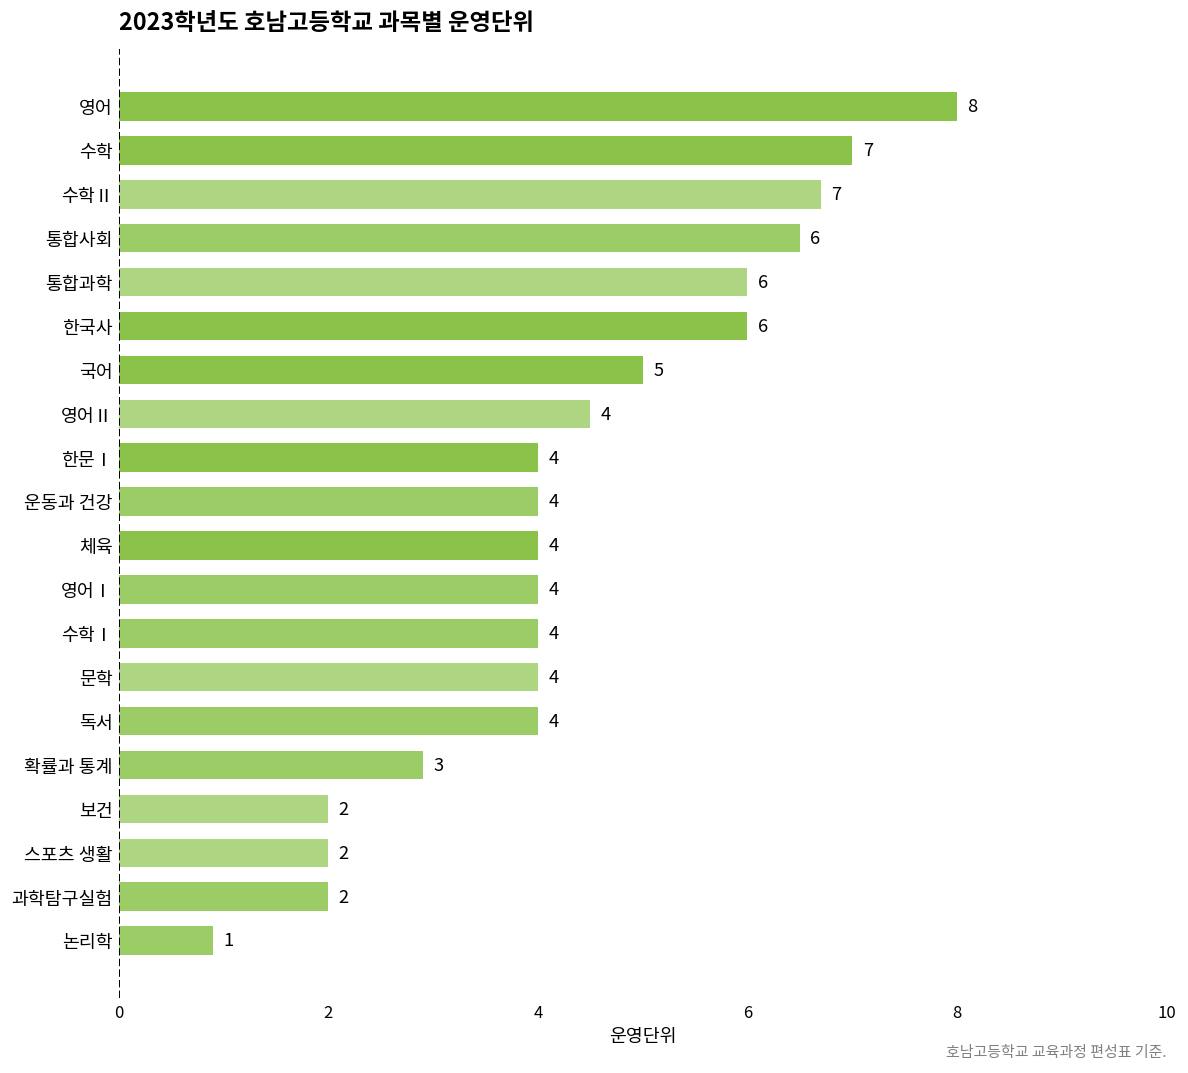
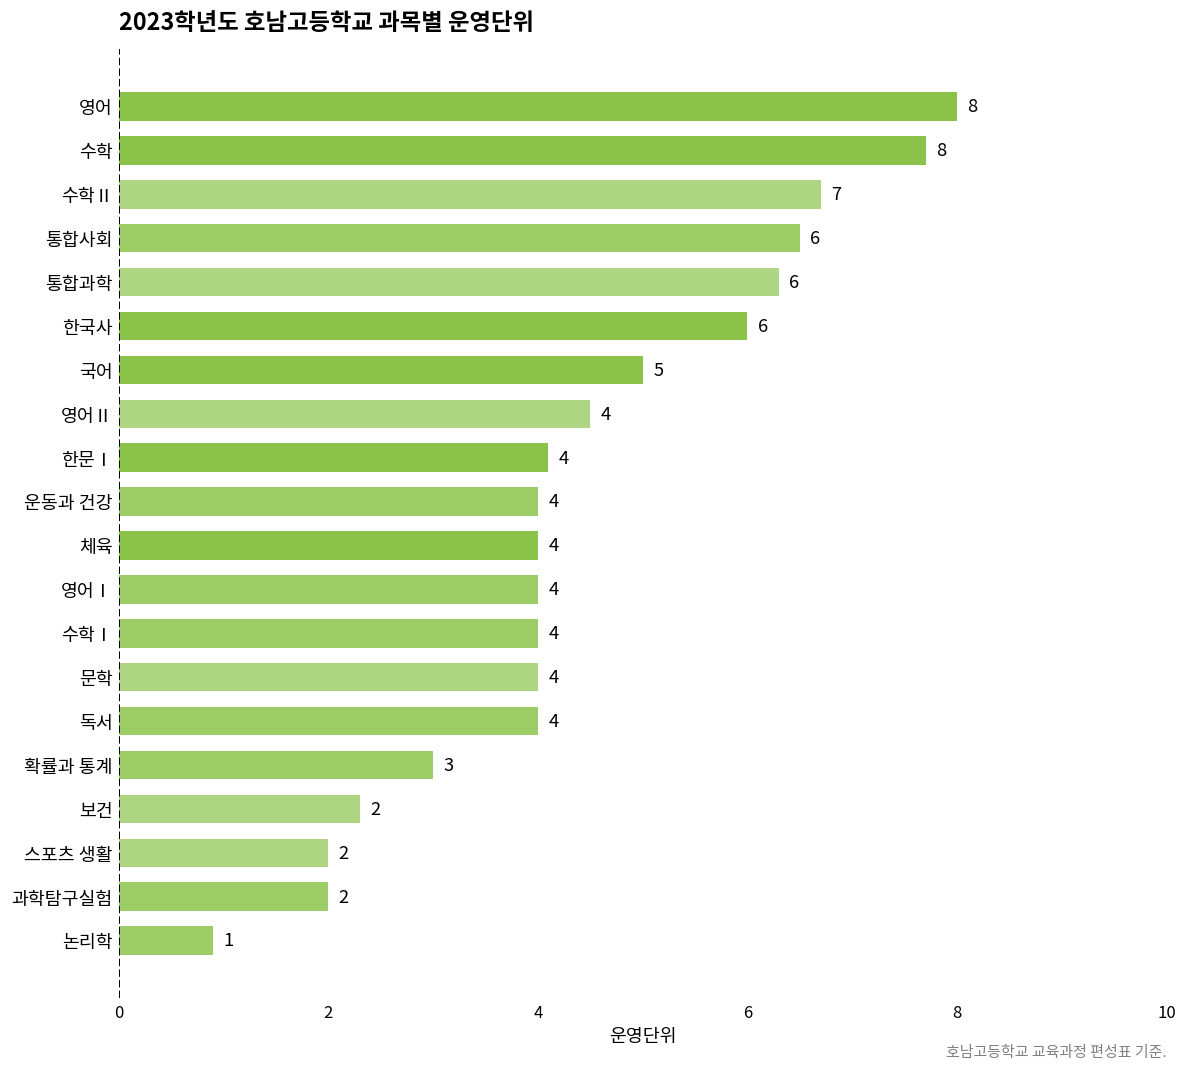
수학: 7 -> 8
통합과학: 6.0 -> 6.3
한문Ⅰ: 4.0 -> 4.1
확률과 통계: 2.9 -> 3.0
보건: 2.0 -> 2.3
